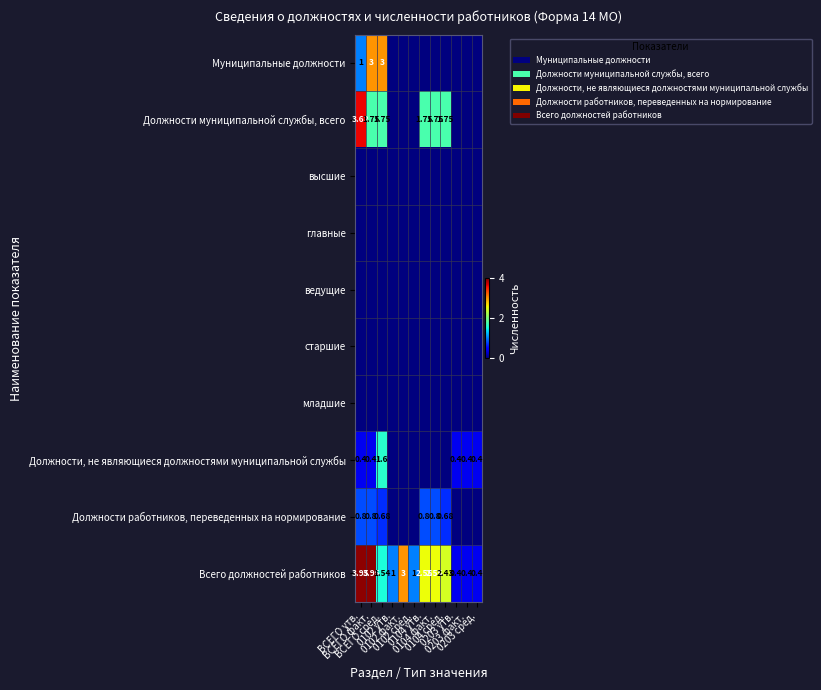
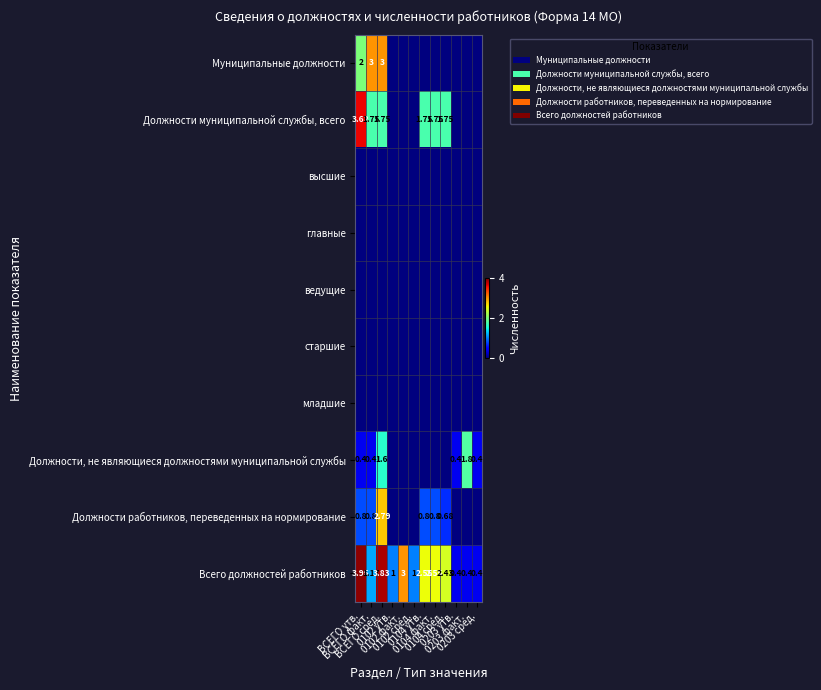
Муниципальные должности, ВСЕГО утв.: 1 -> 2
Должности, не являющиеся должностями муниципальной службы, 0203 факт.: 0.4 -> 1.8
Должности работников, переведенных на нормирование, ВСЕГО сред.: 0.68 -> 2.79
Всего должностей работников, ВСЕГО факт.: 3.95 -> 1.17
Всего должностей работников, ВСЕГО сред.: 1.54 -> 3.83
